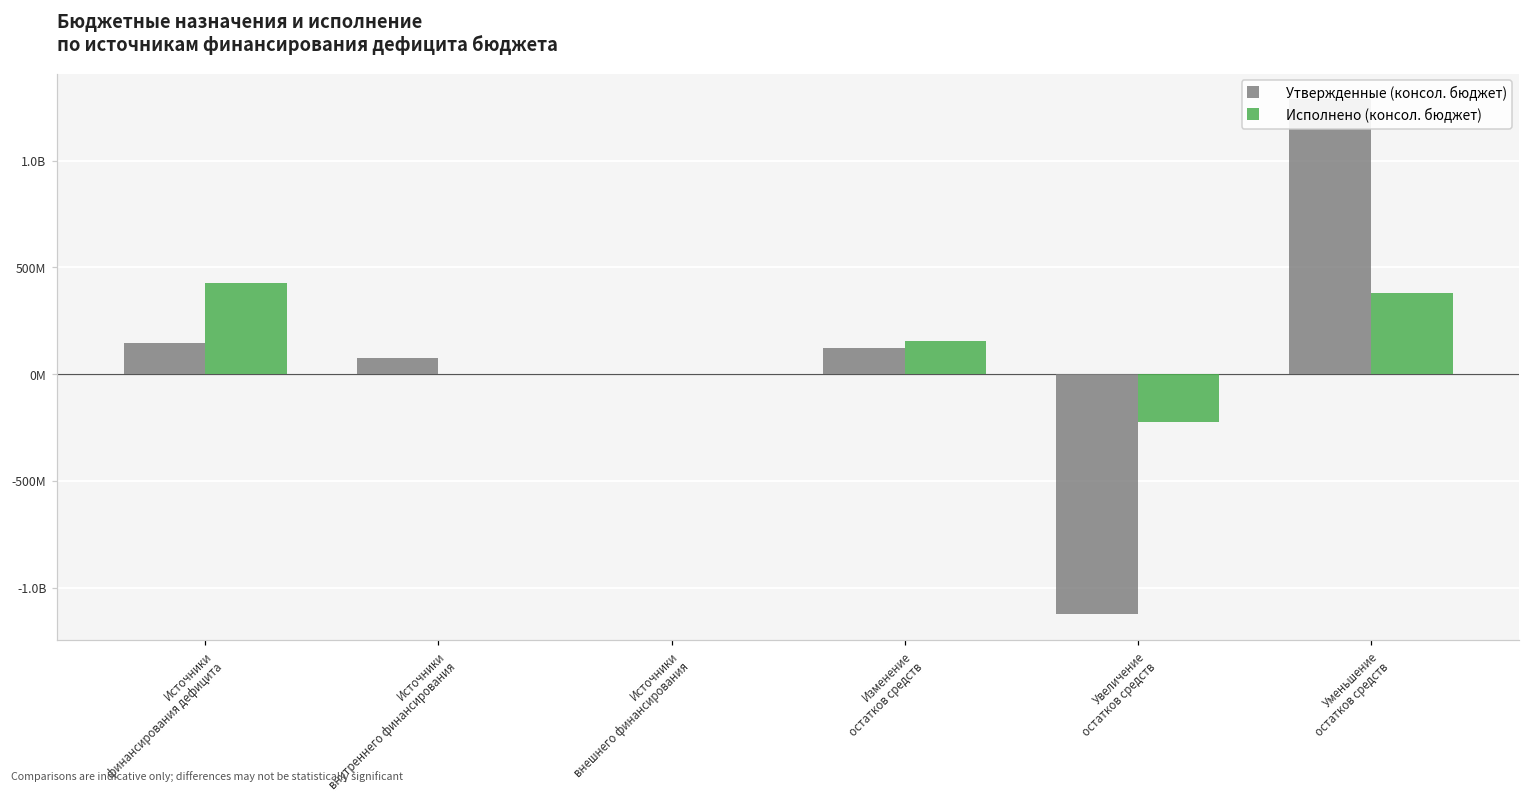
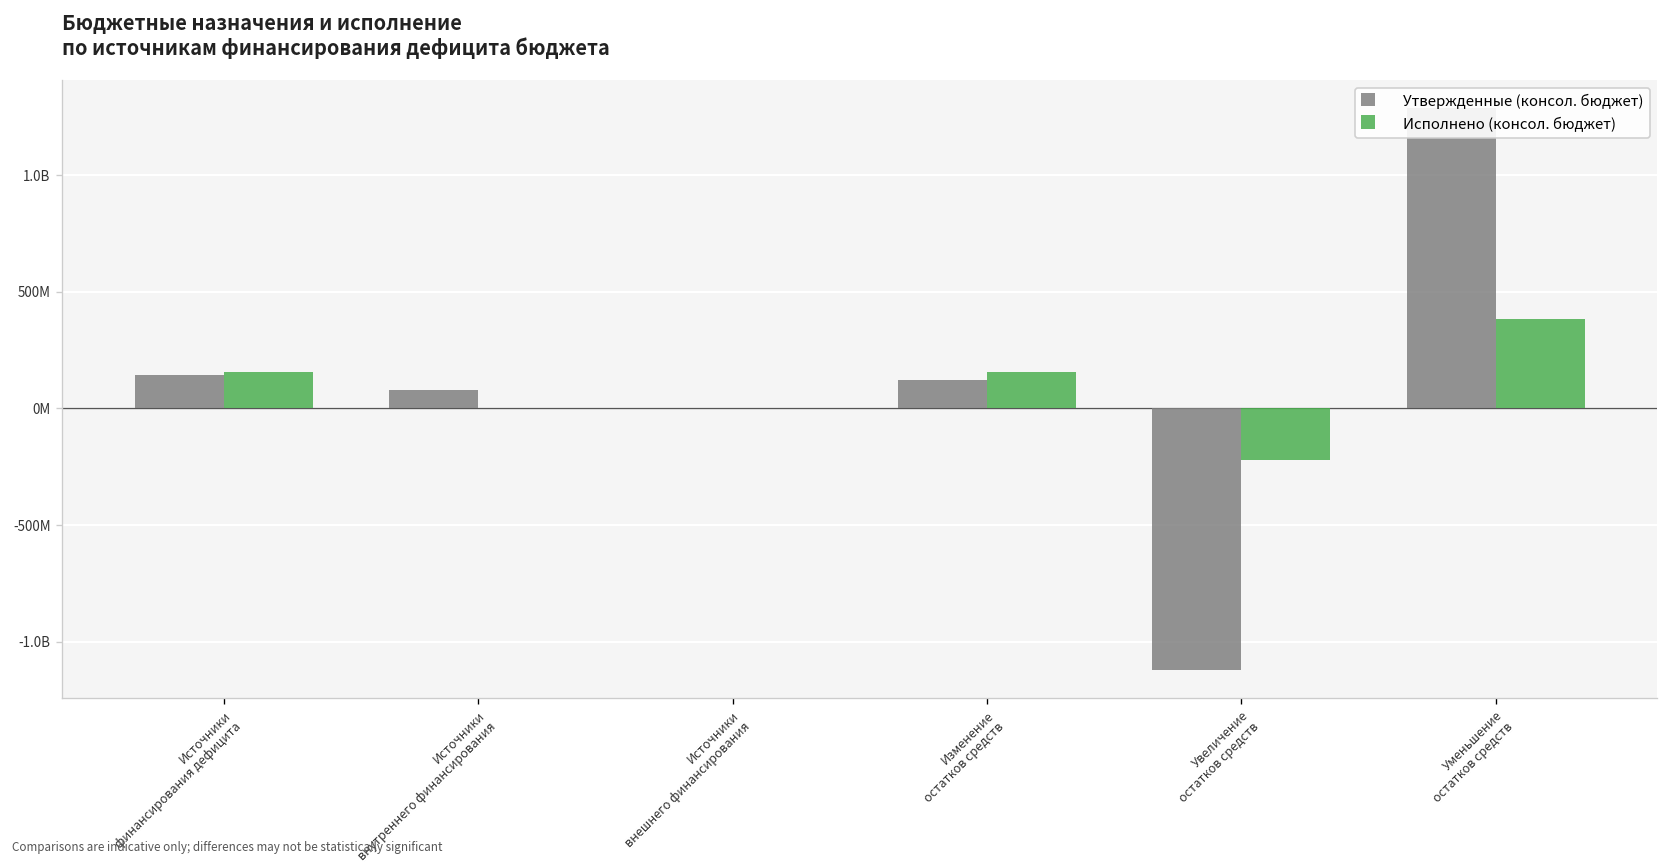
Исполнено (консол. бюджет), Источники финансирования дефицита: 430000000 -> 160000000
